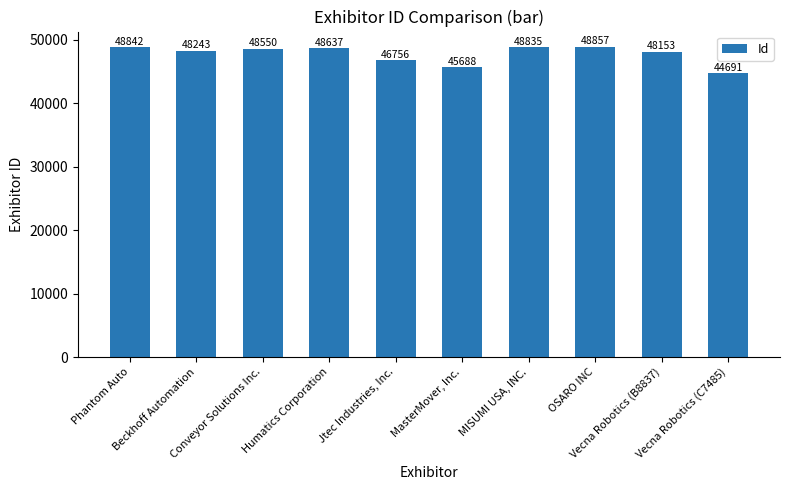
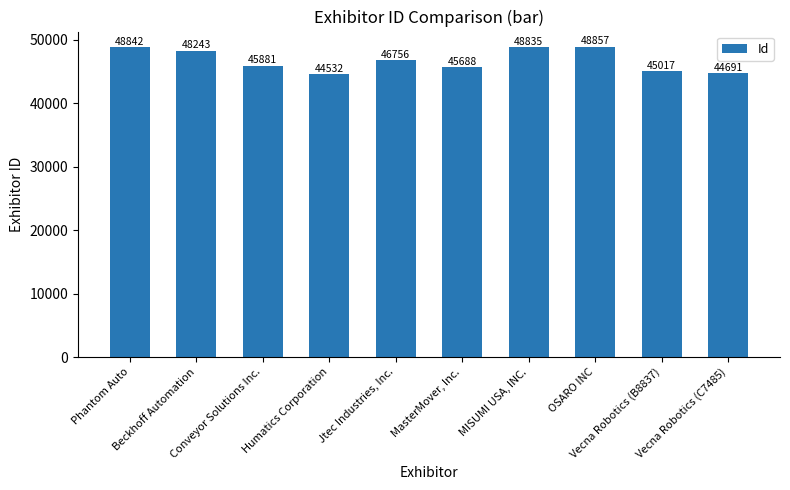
Conveyor Solutions Inc.: 48550 -> 45881
Humatics Corporation: 48637 -> 44532
Vecna Robotics (B8837): 48153 -> 45017
